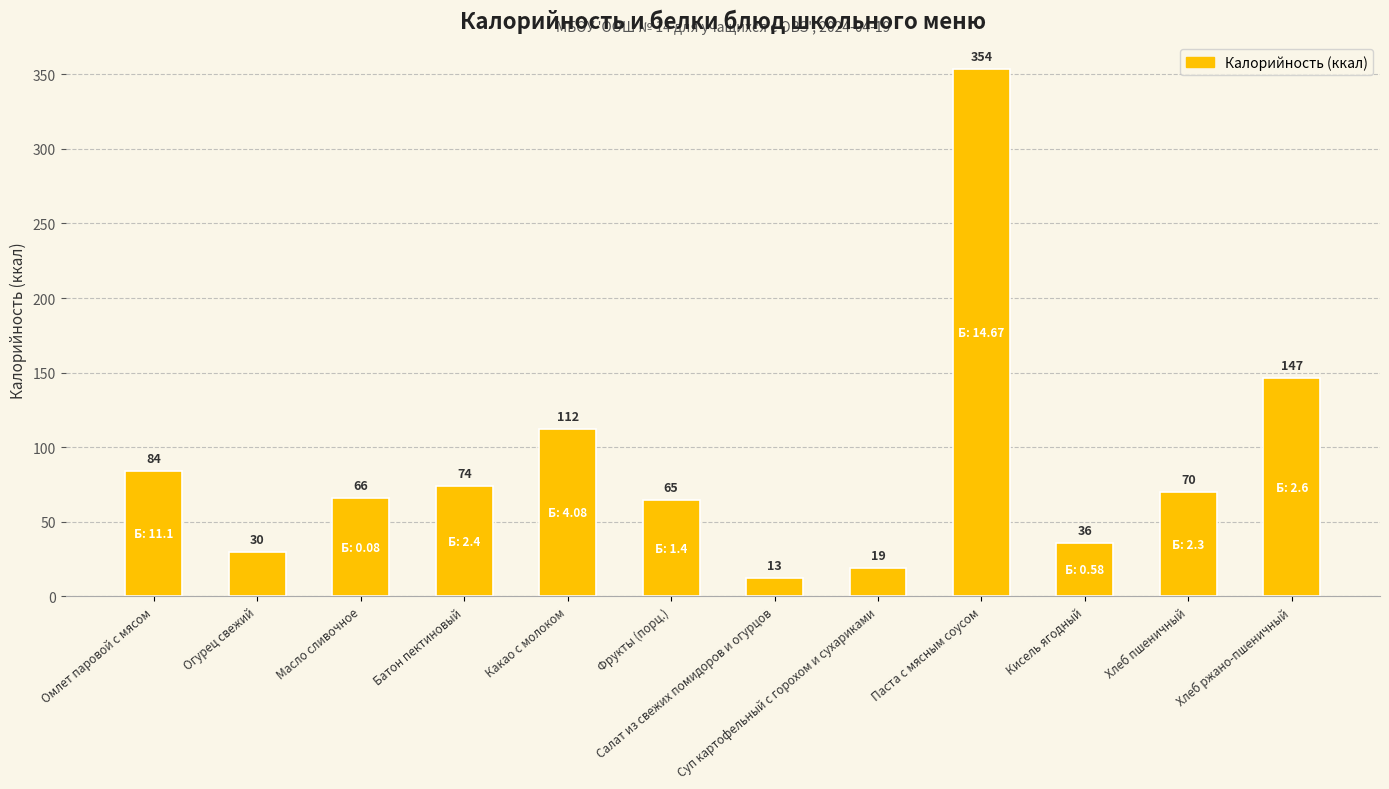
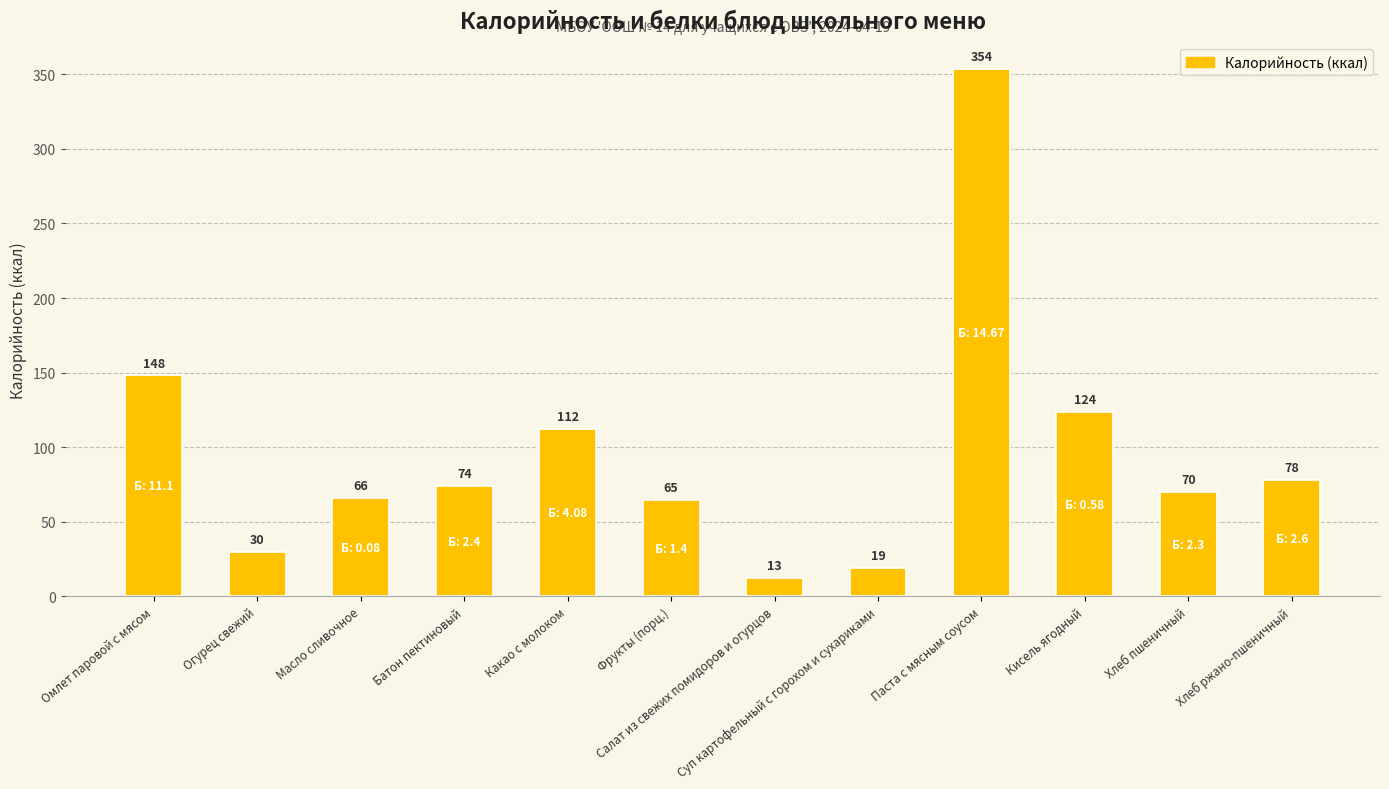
Омлет паровой с мясом: 84 -> 148
Кисель ягодный: 36 -> 124
Хлеб ржано-пшеничный: 147 -> 78
